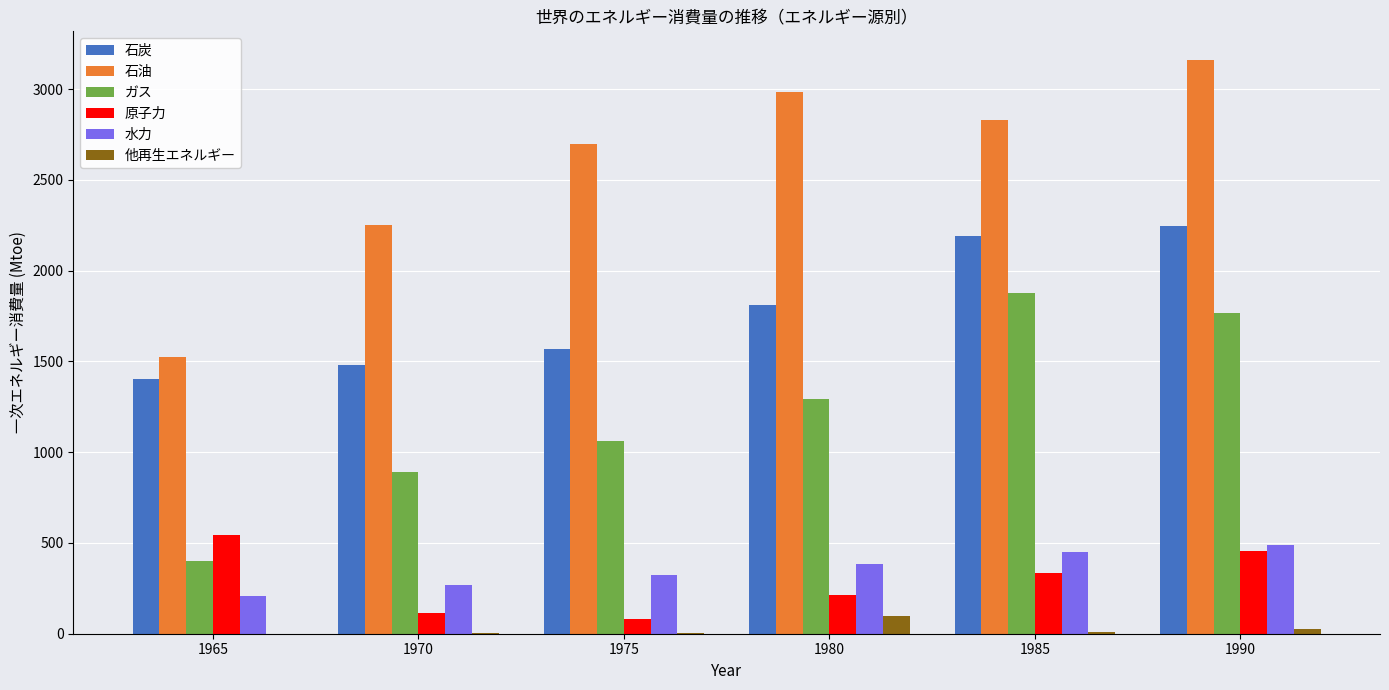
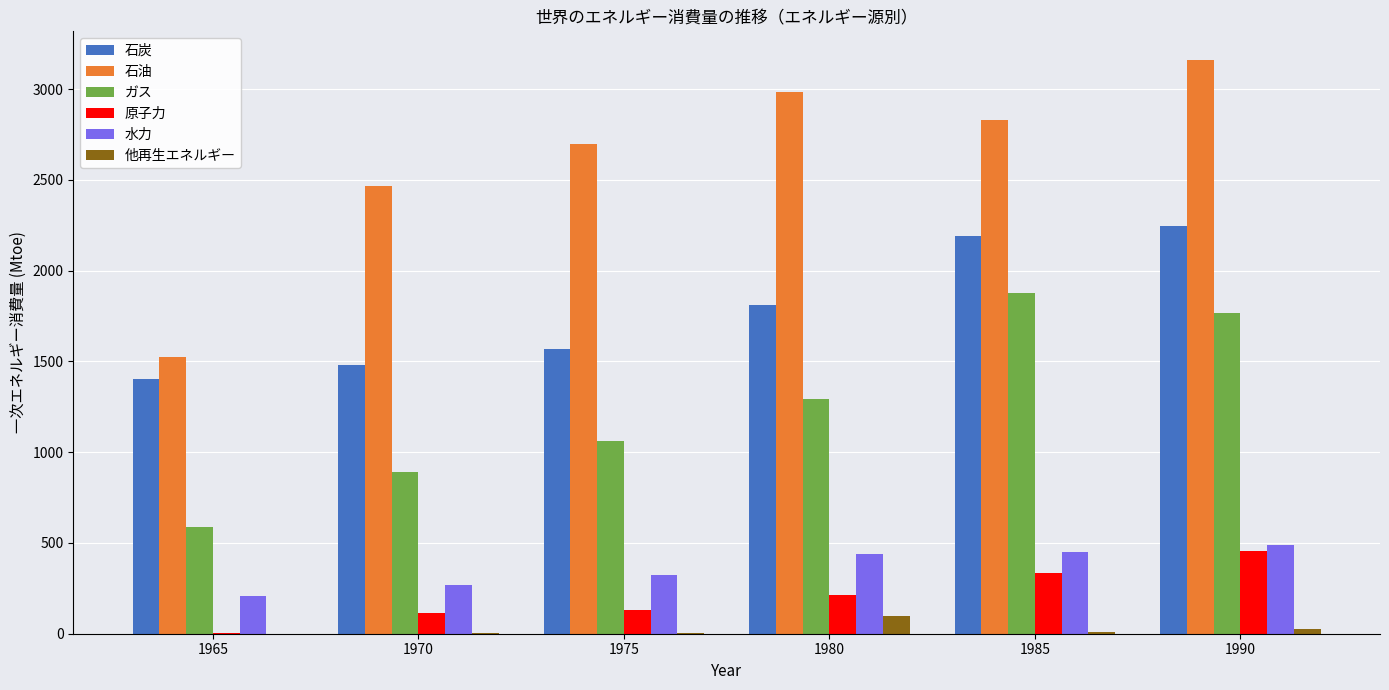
ガス, 1965: 400 -> 590
原子力, 1965: 540 -> 10
石油, 1970: 2250 -> 2460
原子力, 1975: 80 -> 130
水力, 1980: 380 -> 440
